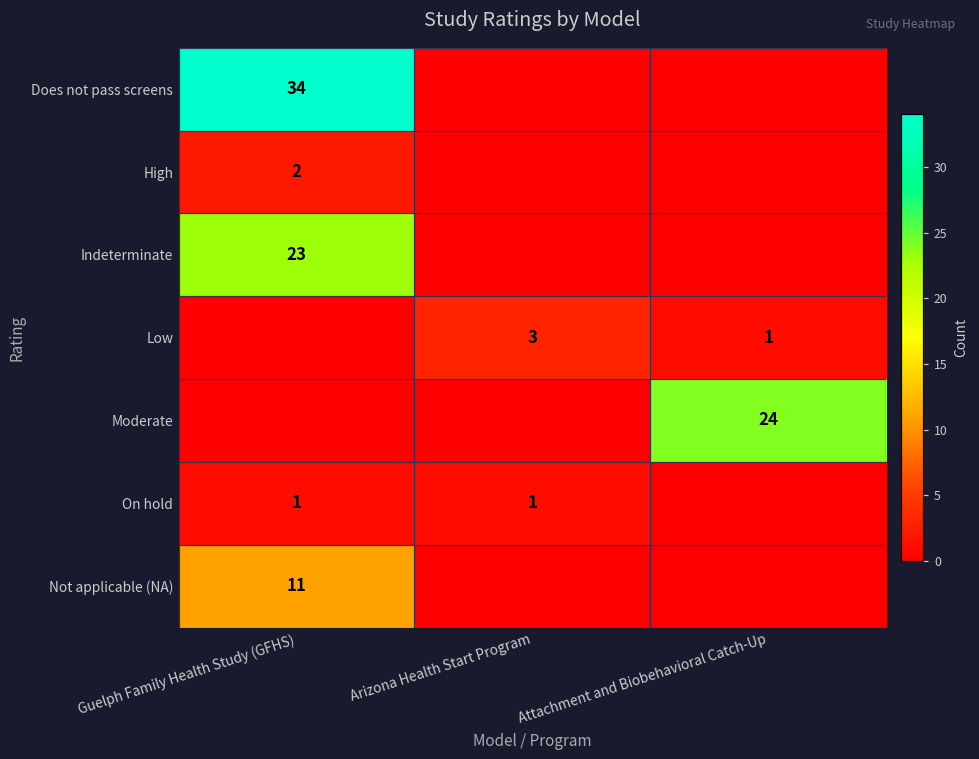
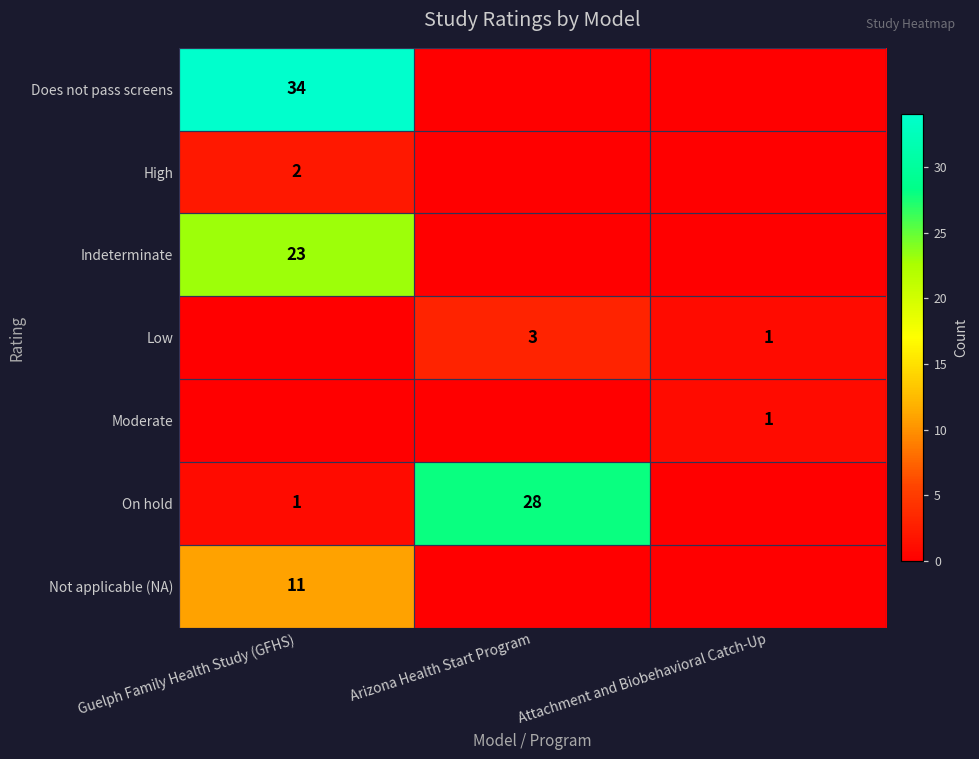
Moderate, Attachment and Biobehavioral Catch-Up: 24 -> 1
On hold, Arizona Health Start Program: 1 -> 28
